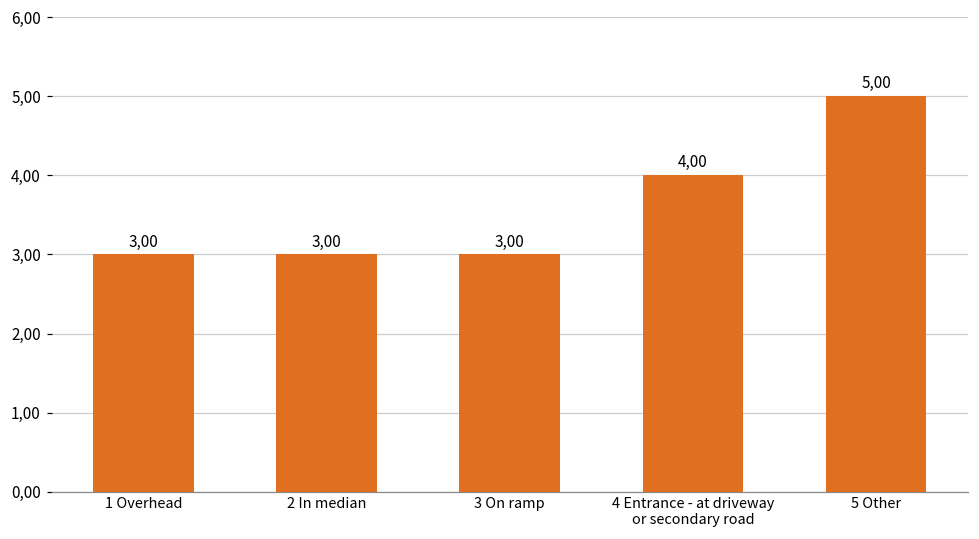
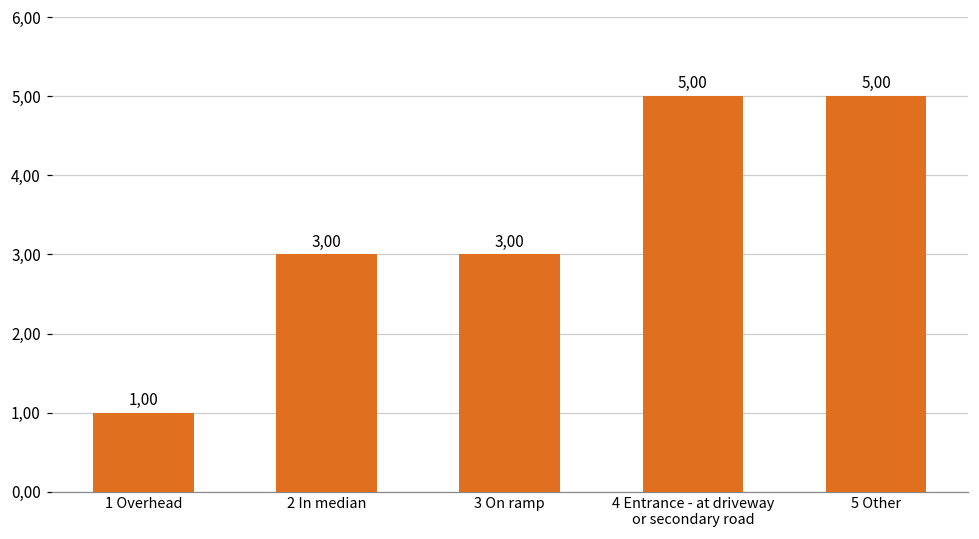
1 Overhead: 3,00 -> 1,00
4 Entrance - at driveway or secondary road: 4,00 -> 5,00
